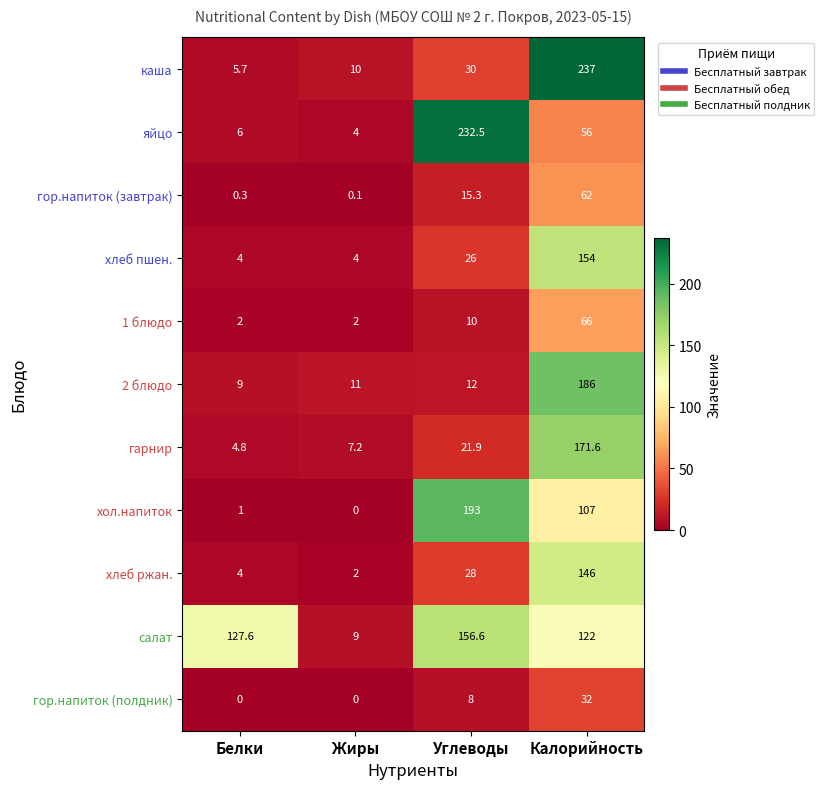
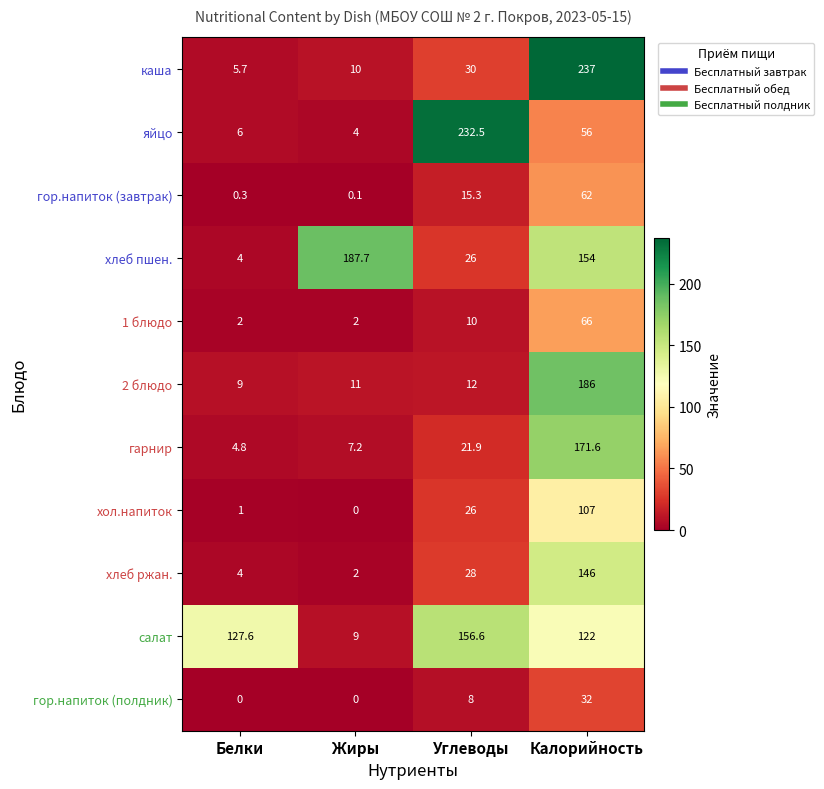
хлеб пшен., Жиры: 4 -> 187.7
хол.напиток, Углеводы: 193 -> 26
